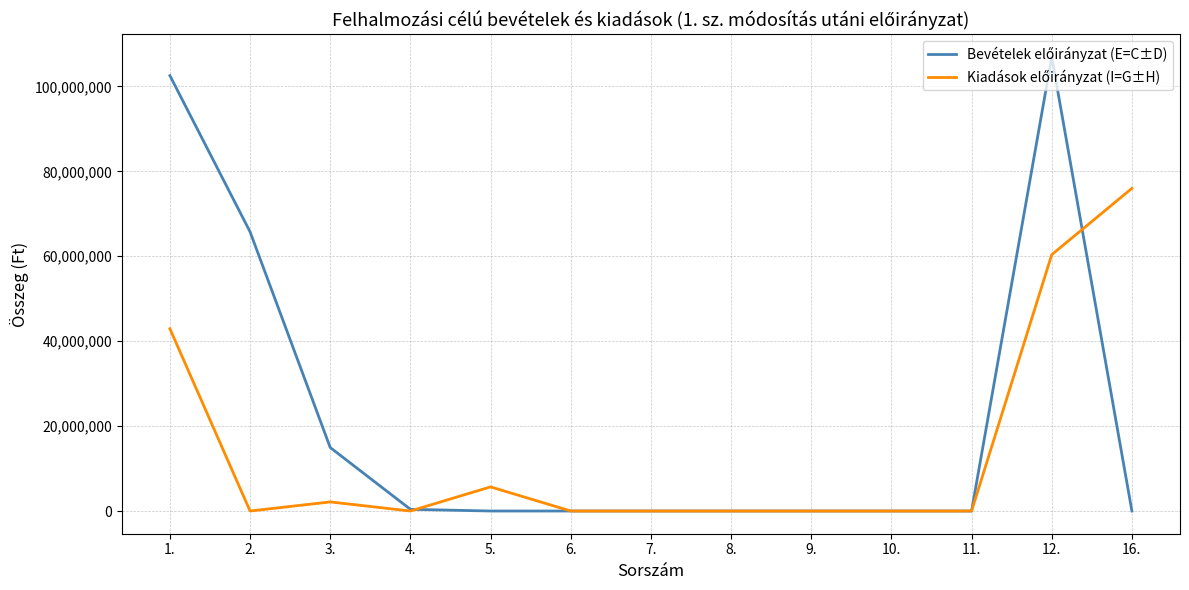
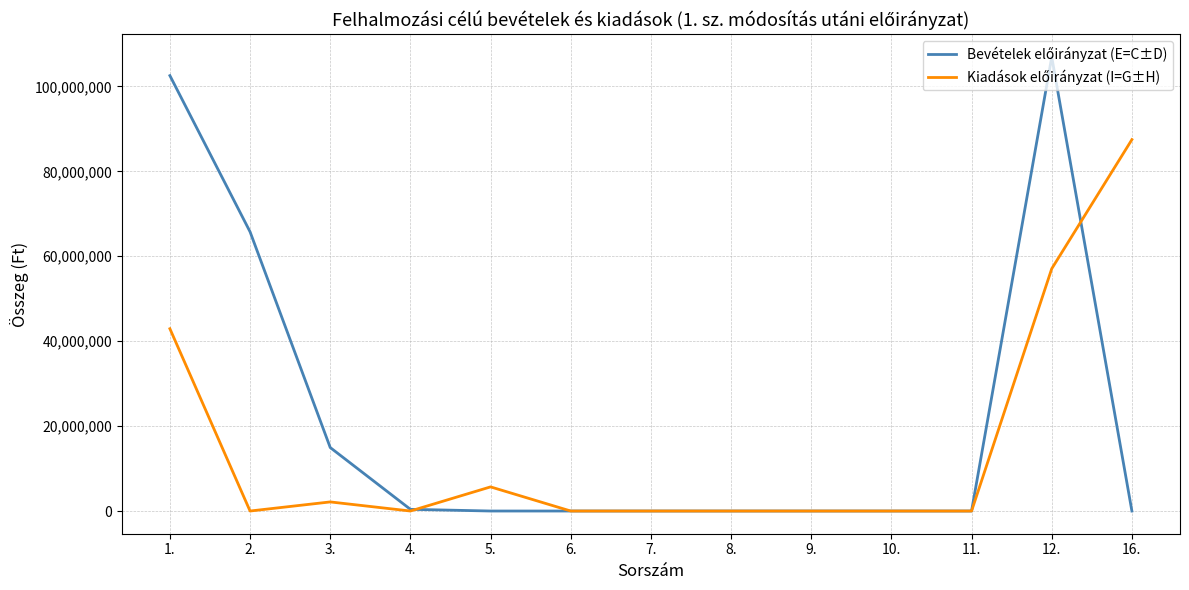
Kiadások előirányzat (I=G±H), 12.: 60,000,000 -> 57,000,000
Kiadások előirányzat (I=G±H), 16.: 76,000,000 -> 87,000,000
